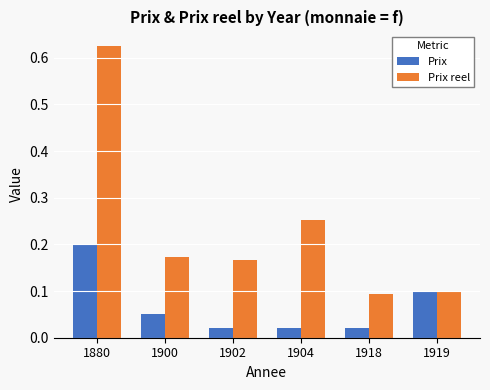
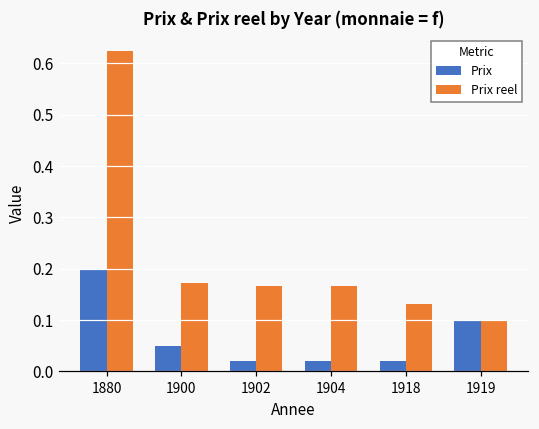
Prix reel, 1904: 0.25 -> 0.17
Prix reel, 1918: 0.09 -> 0.13
